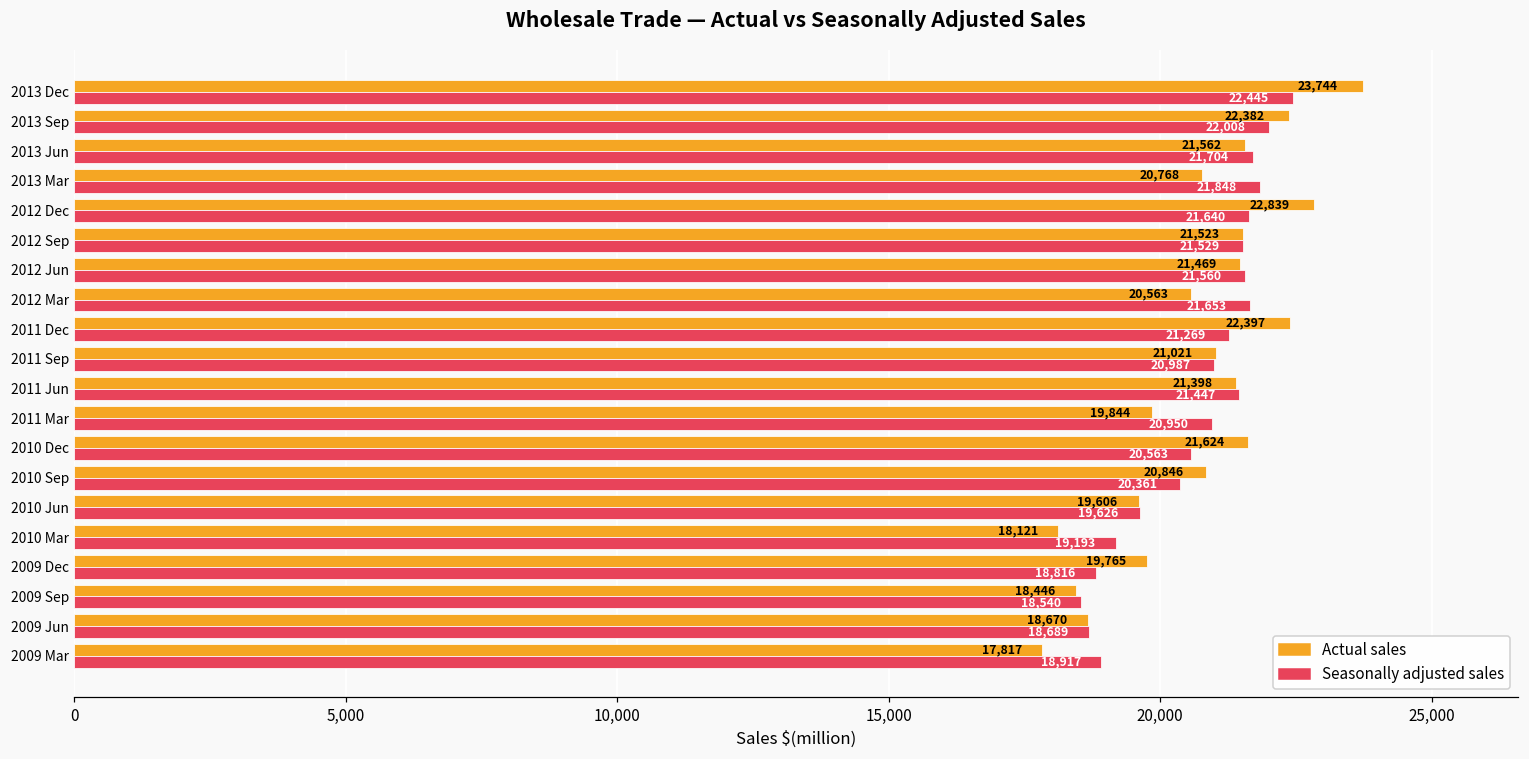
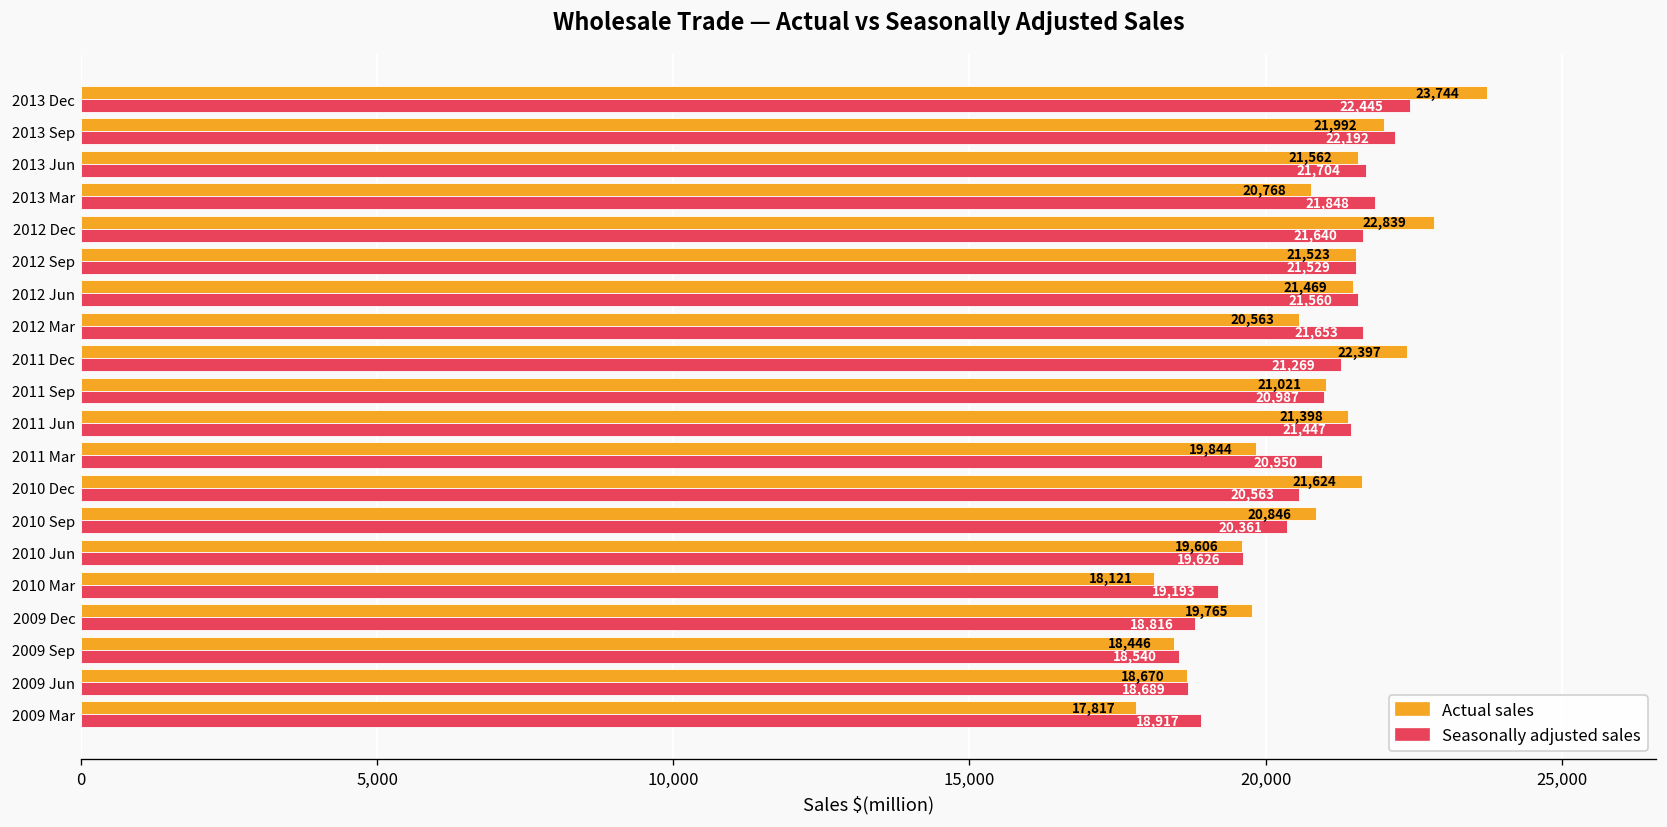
Actual sales, 2013 Sep: 22,382 -> 21,992
Seasonally adjusted sales, 2013 Sep: 22,008 -> 22,192
